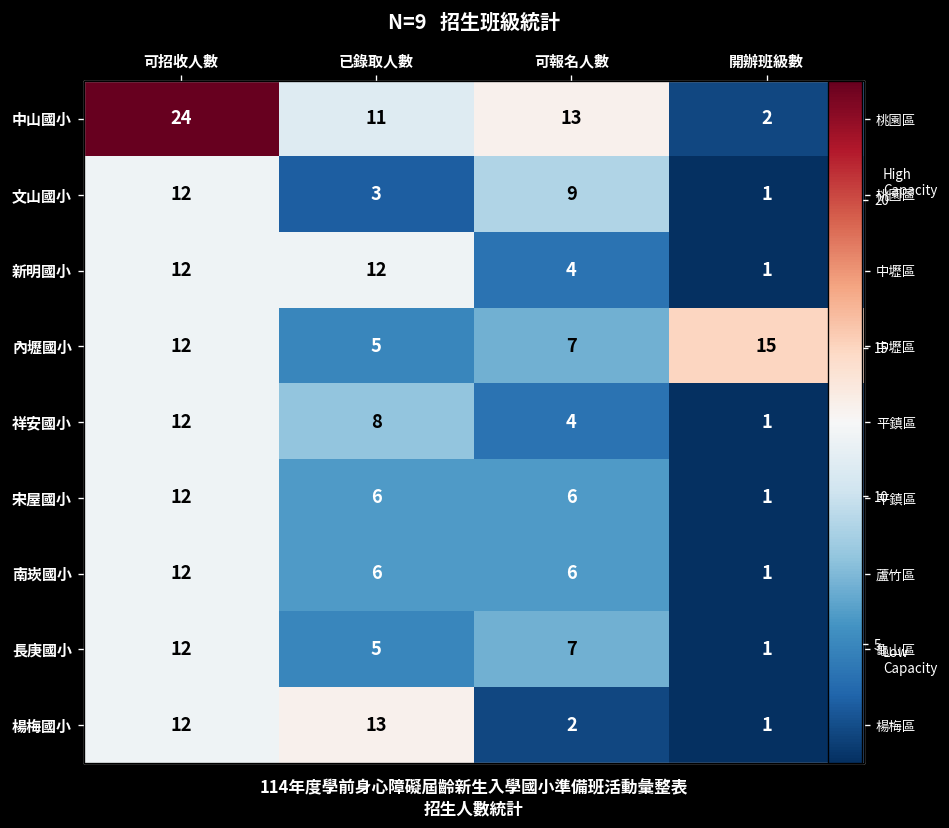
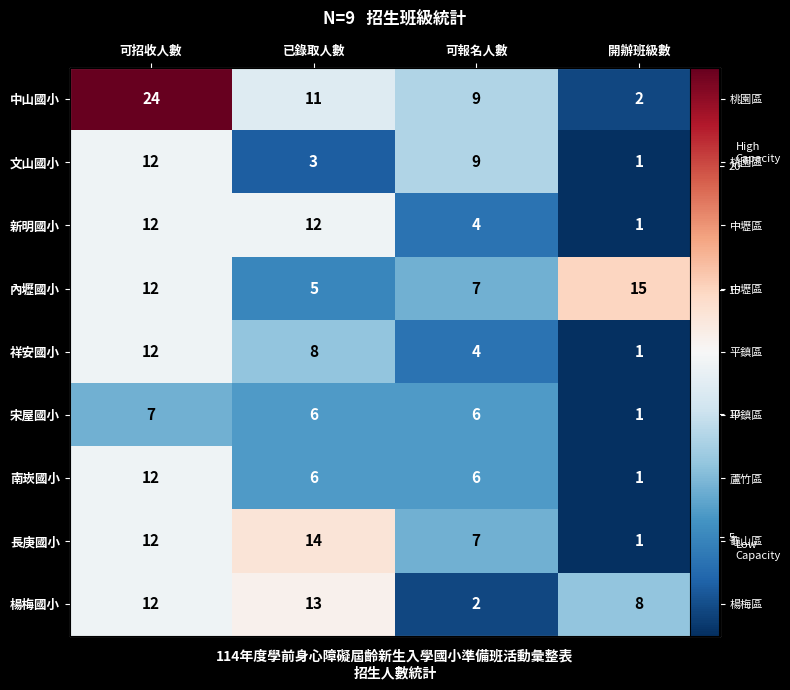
中山國小, 可報名人數: 13 -> 9
宋屋國小, 可招收人數: 12 -> 7
長庚國小, 已錄取人數: 5 -> 14
楊梅國小, 開辦班級數: 1 -> 8
